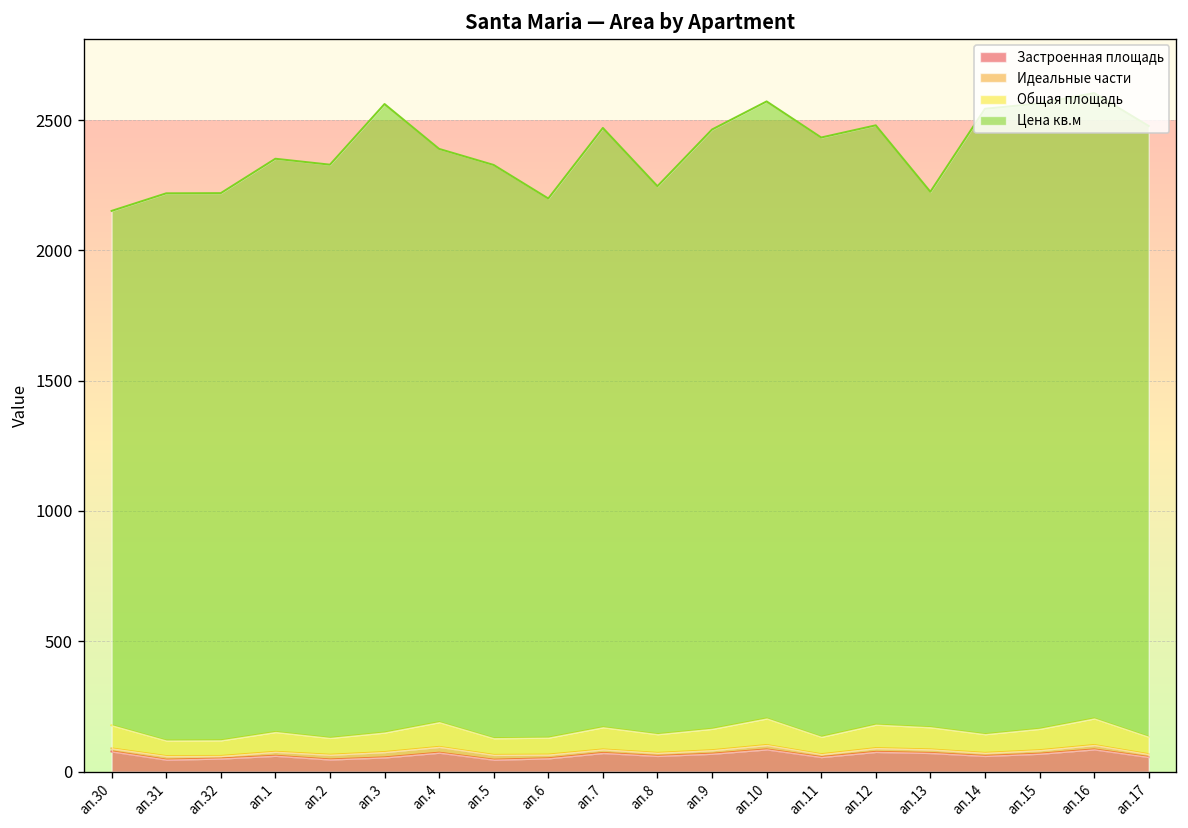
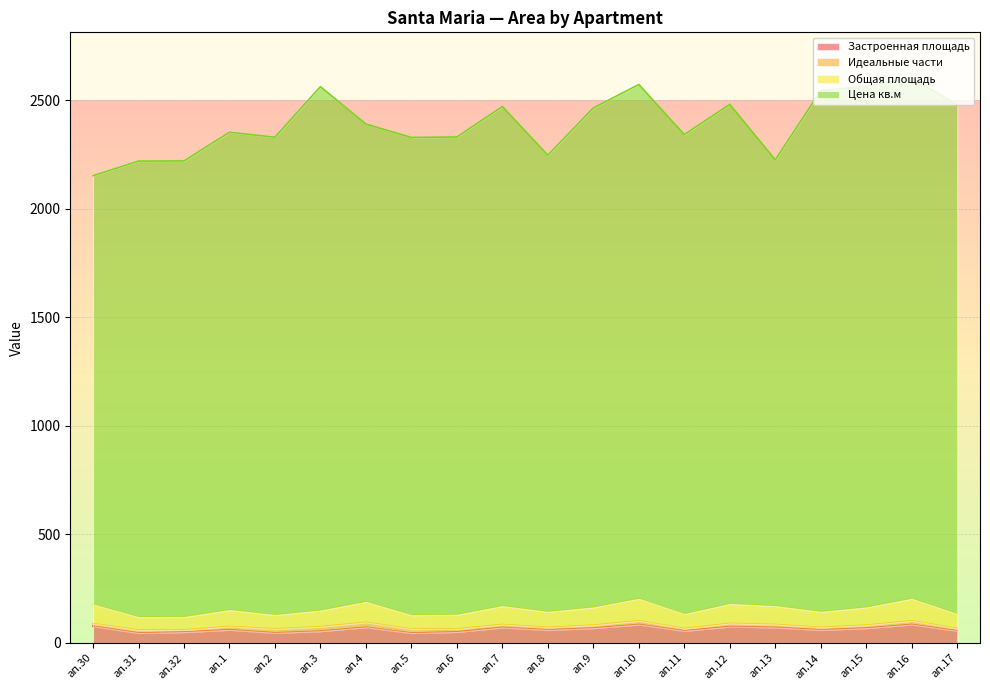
Цена кв.м, ап.6: 2070 -> 2200
Цена кв.м, ап.11: 2300 -> 2210
